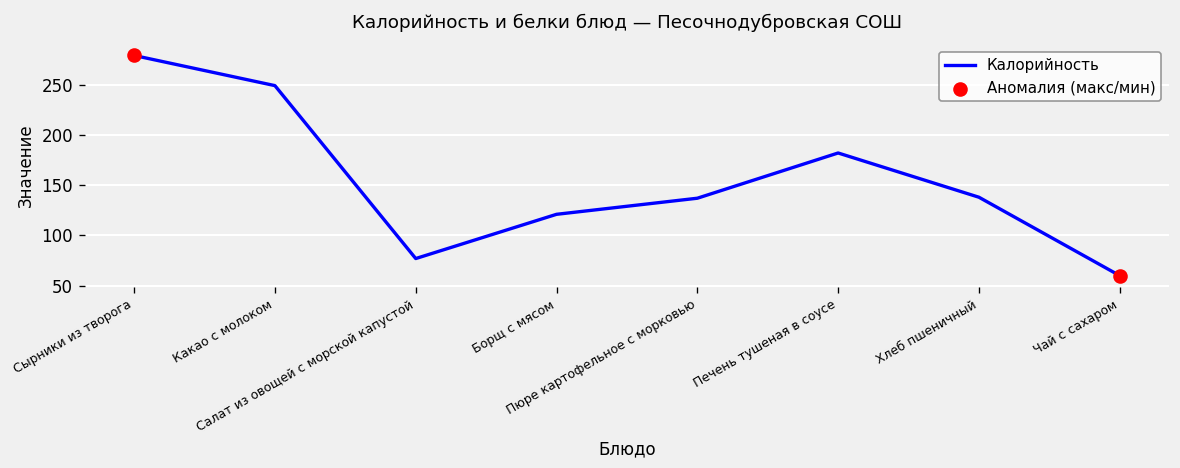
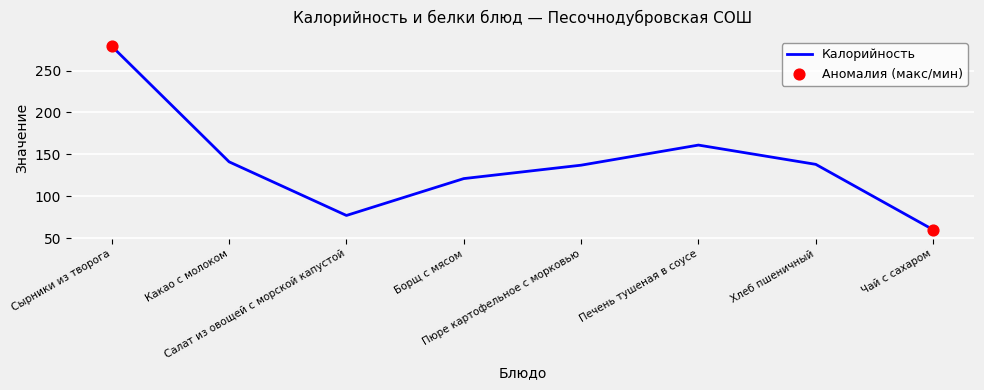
Калорийность, Какао с молоком: 250 -> 140
Калорийность, Печень тушеная в соусе: 180 -> 160
